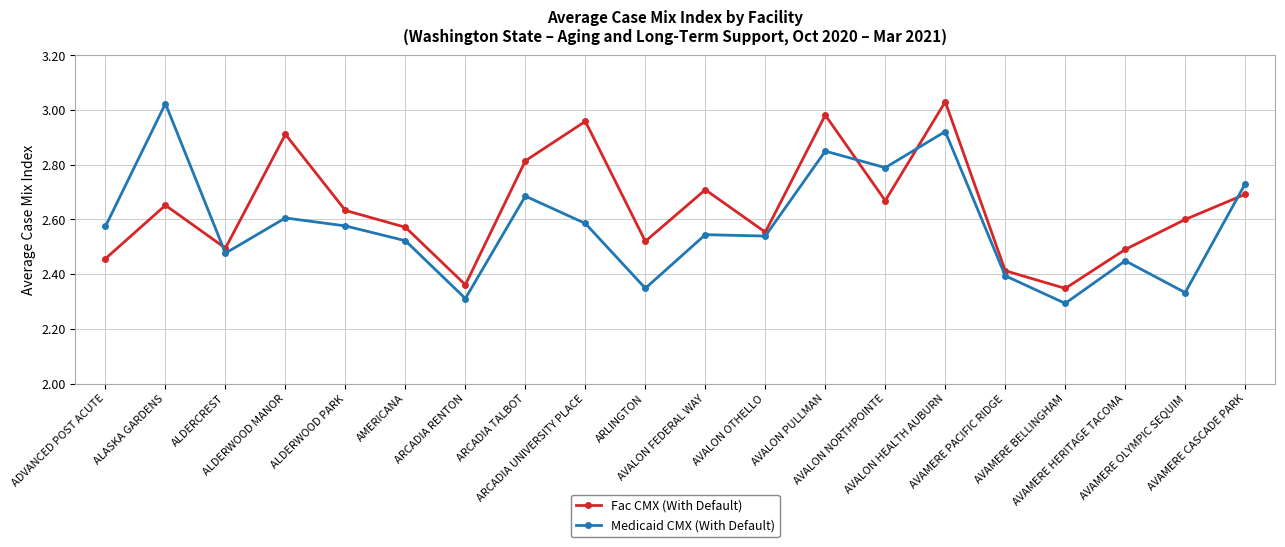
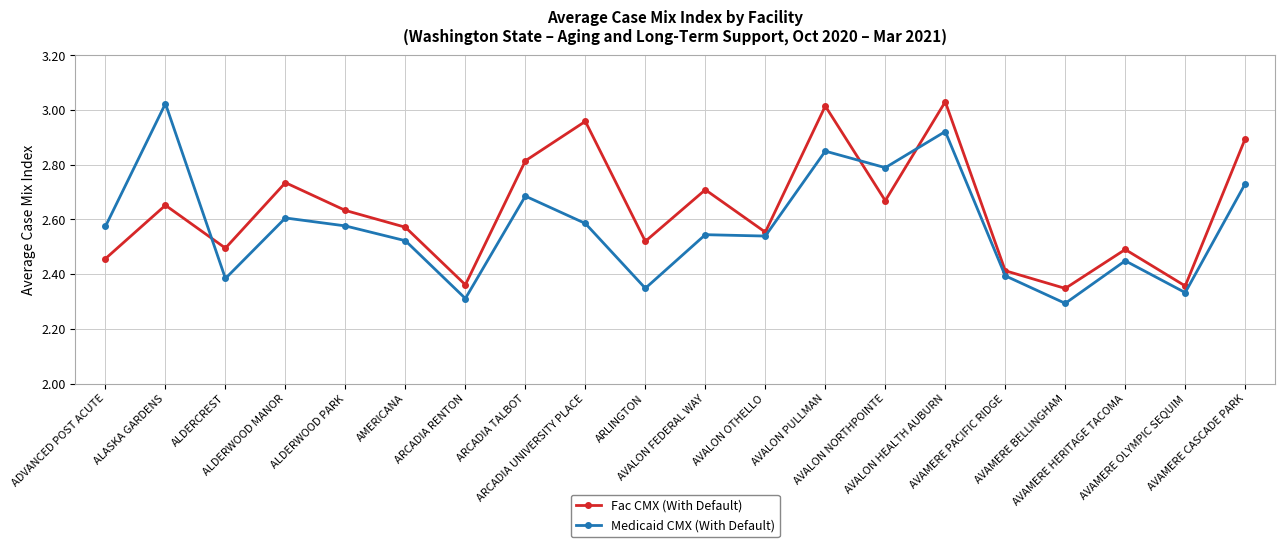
Medicaid CMX (With Default), ALDERCREST: 2.48 -> 2.38
Fac CMX (With Default), ALDERWOOD MANOR: 2.91 -> 2.73
Fac CMX (With Default), AVALON PULLMAN: 2.98 -> 3.01
Fac CMX (With Default), AVAMERE OLYMPIC SEQUIM: 2.60 -> 2.36
Fac CMX (With Default), AVAMERE CASCADE PARK: 2.69 -> 2.90
